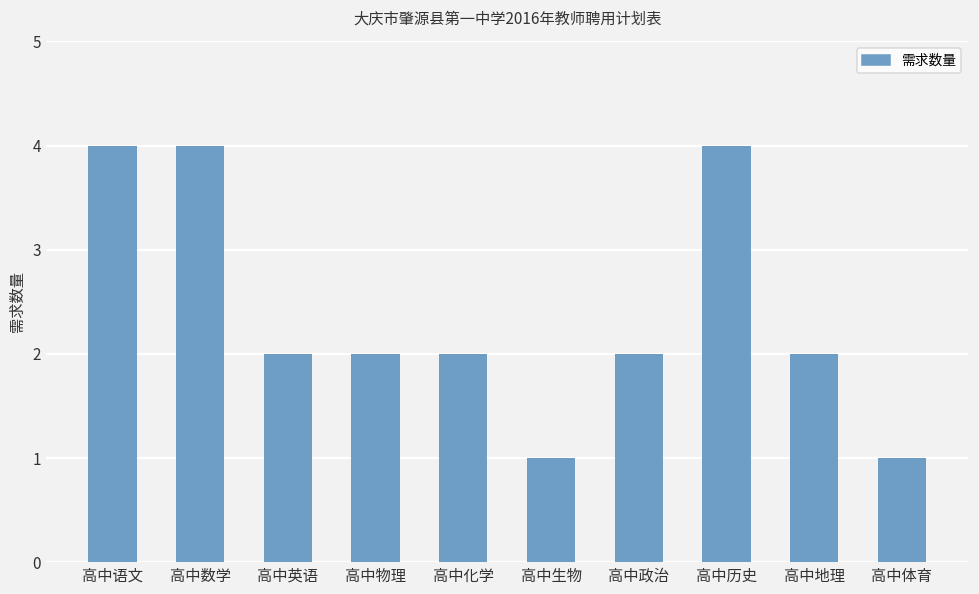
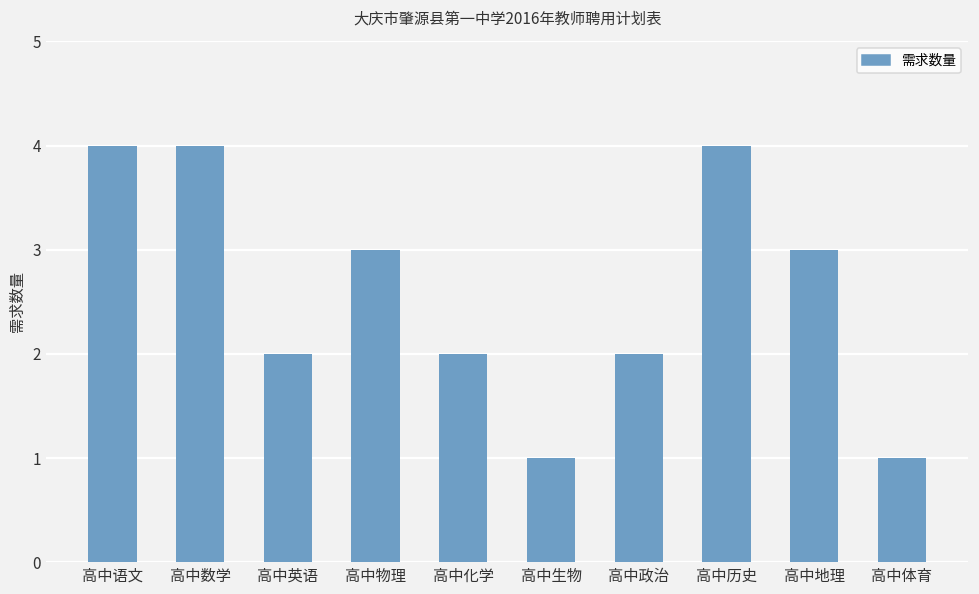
高中物理: 2 -> 3
高中地理: 2 -> 3
